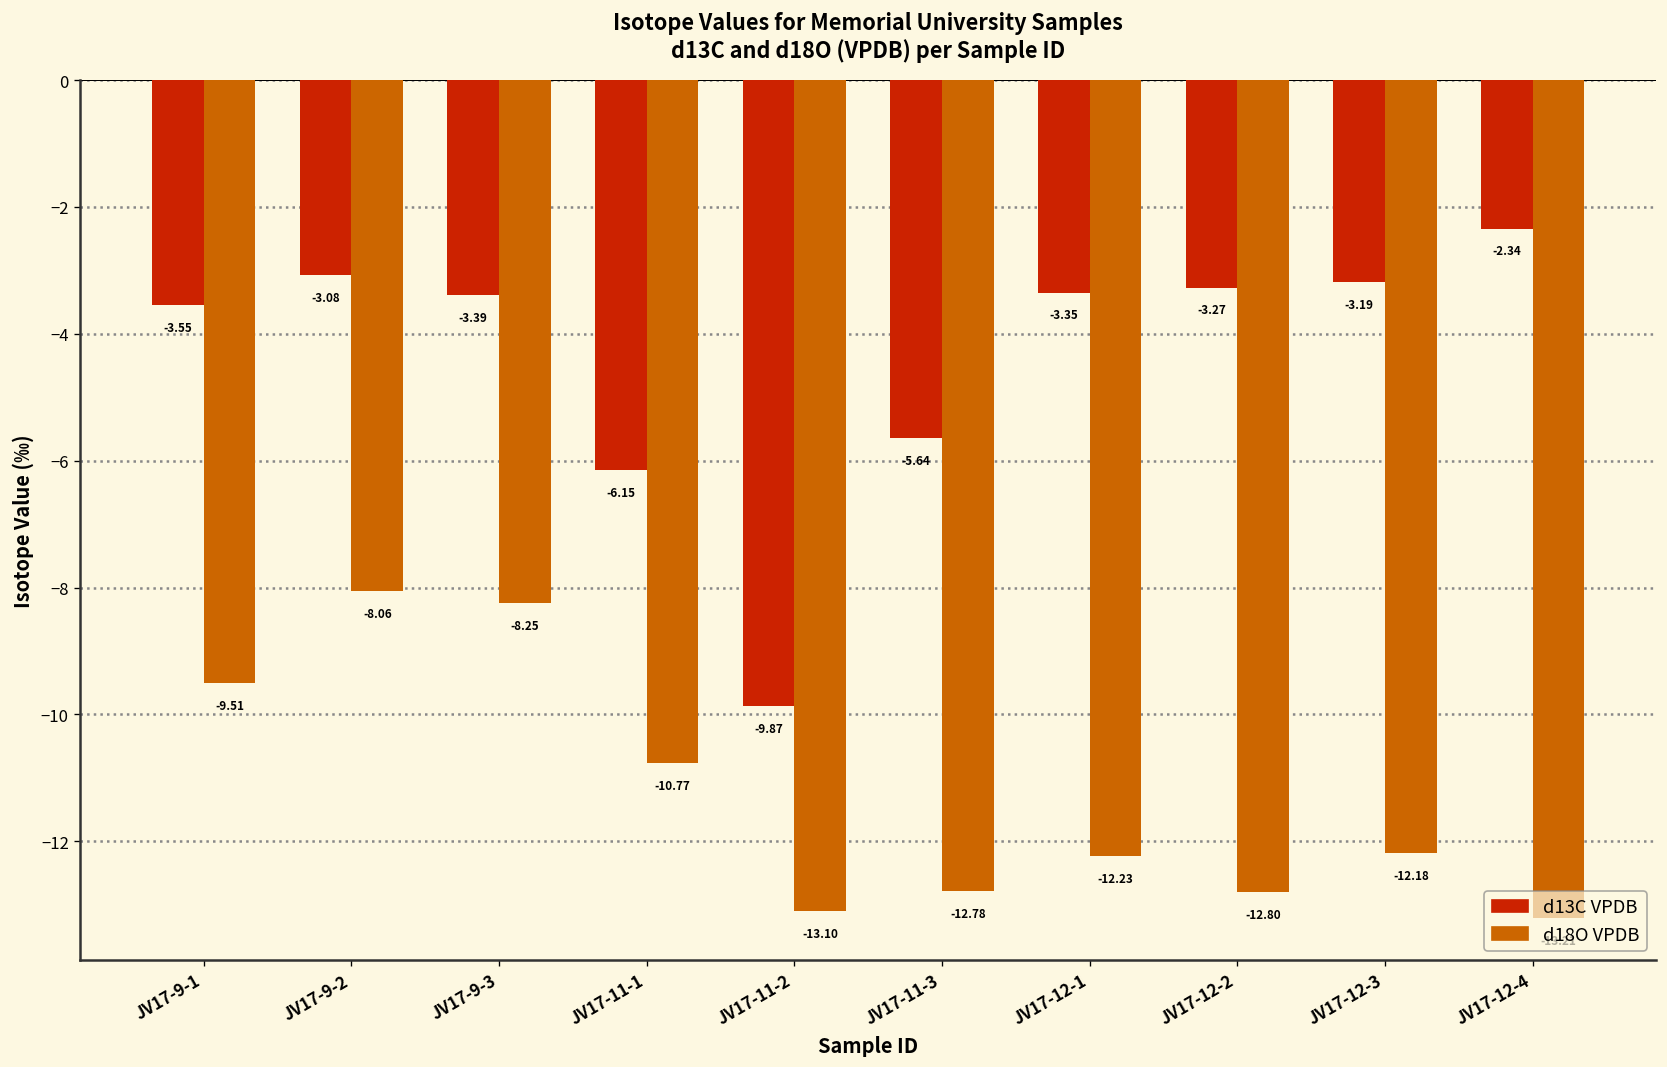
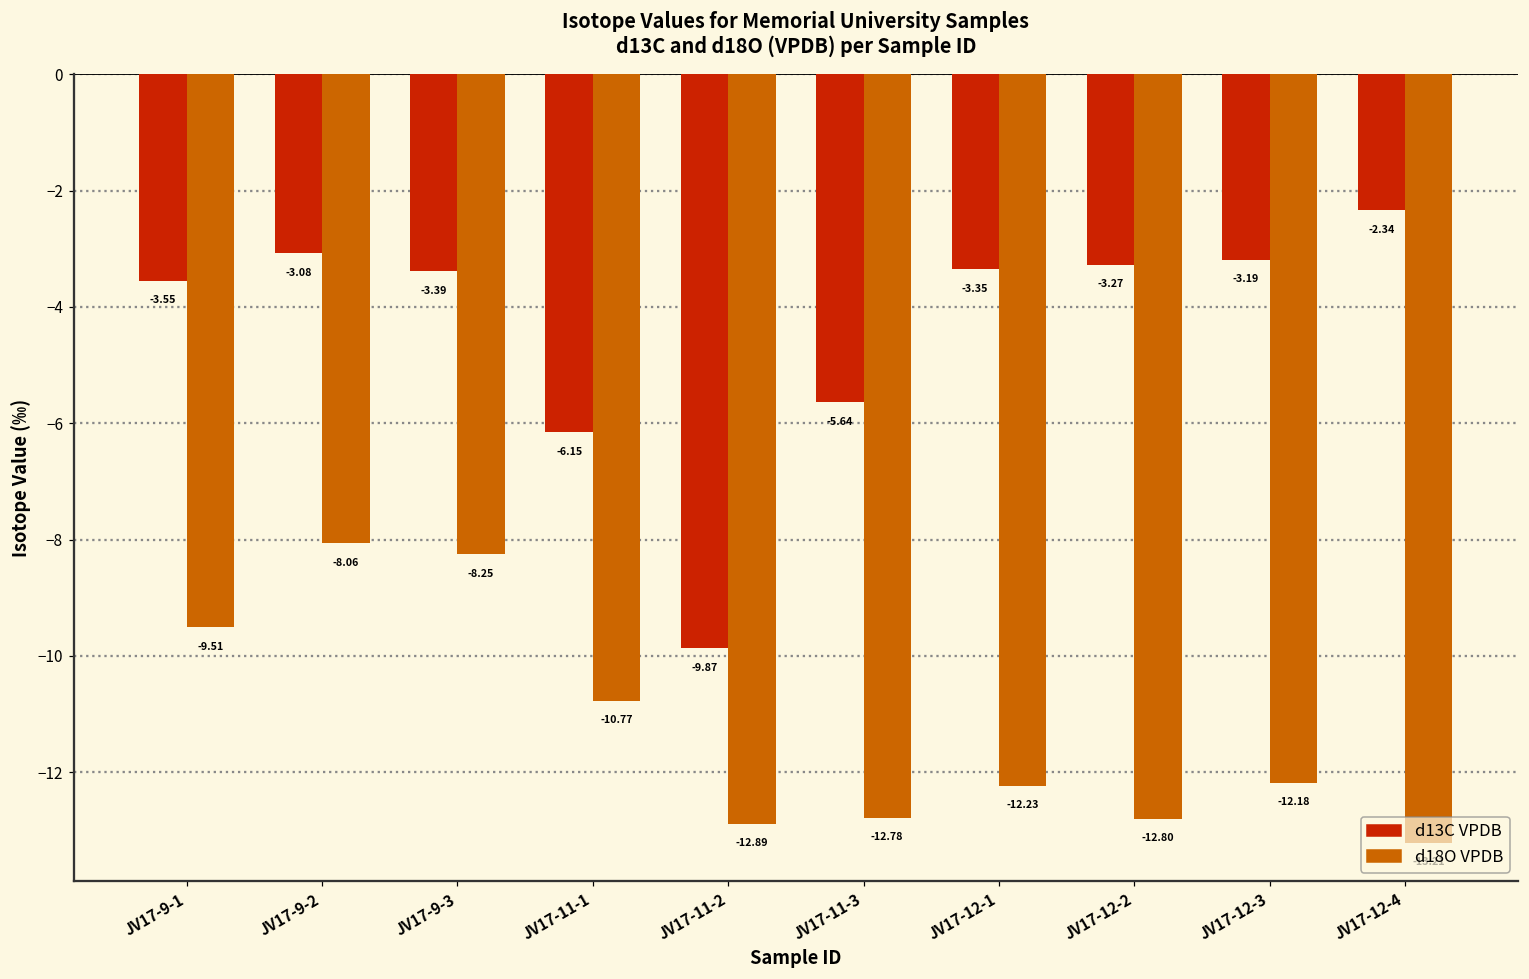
d18O VPDB, JV17-11-2: -13.10 -> -12.89
